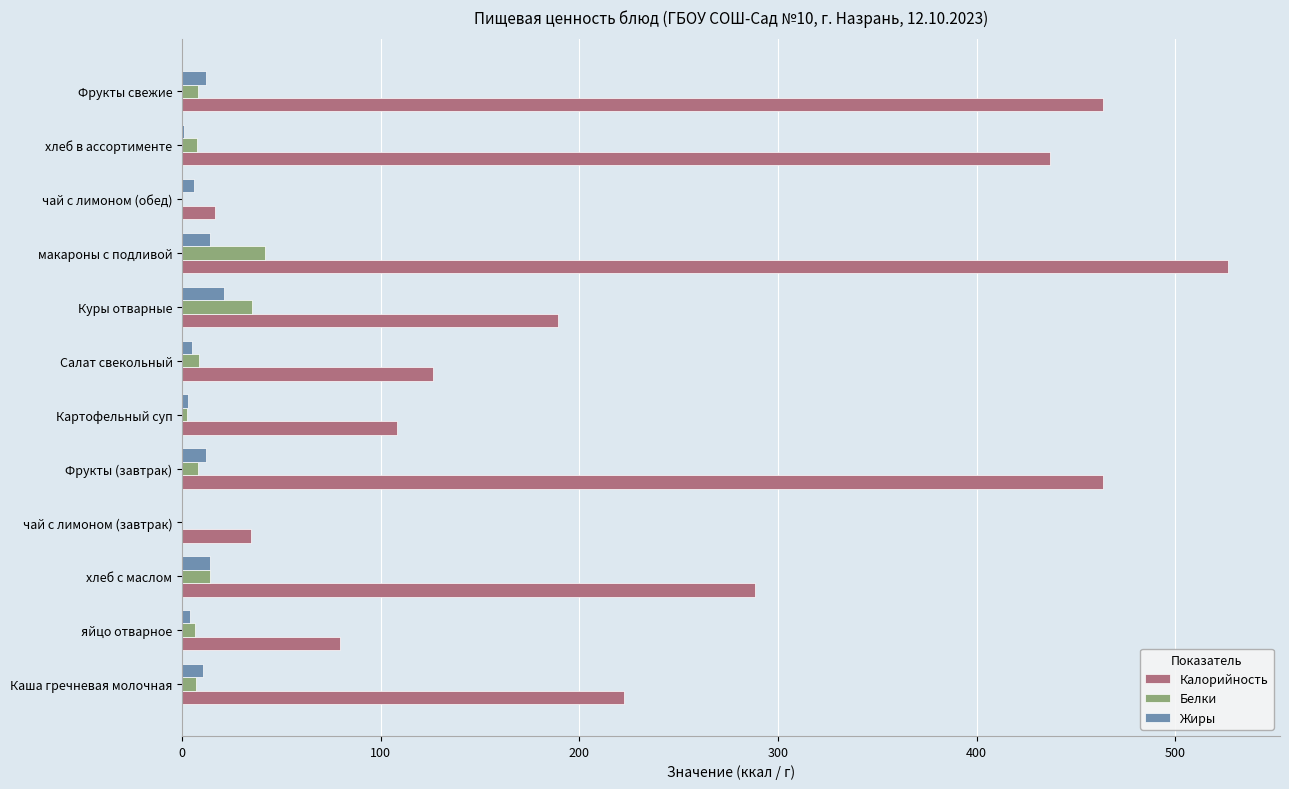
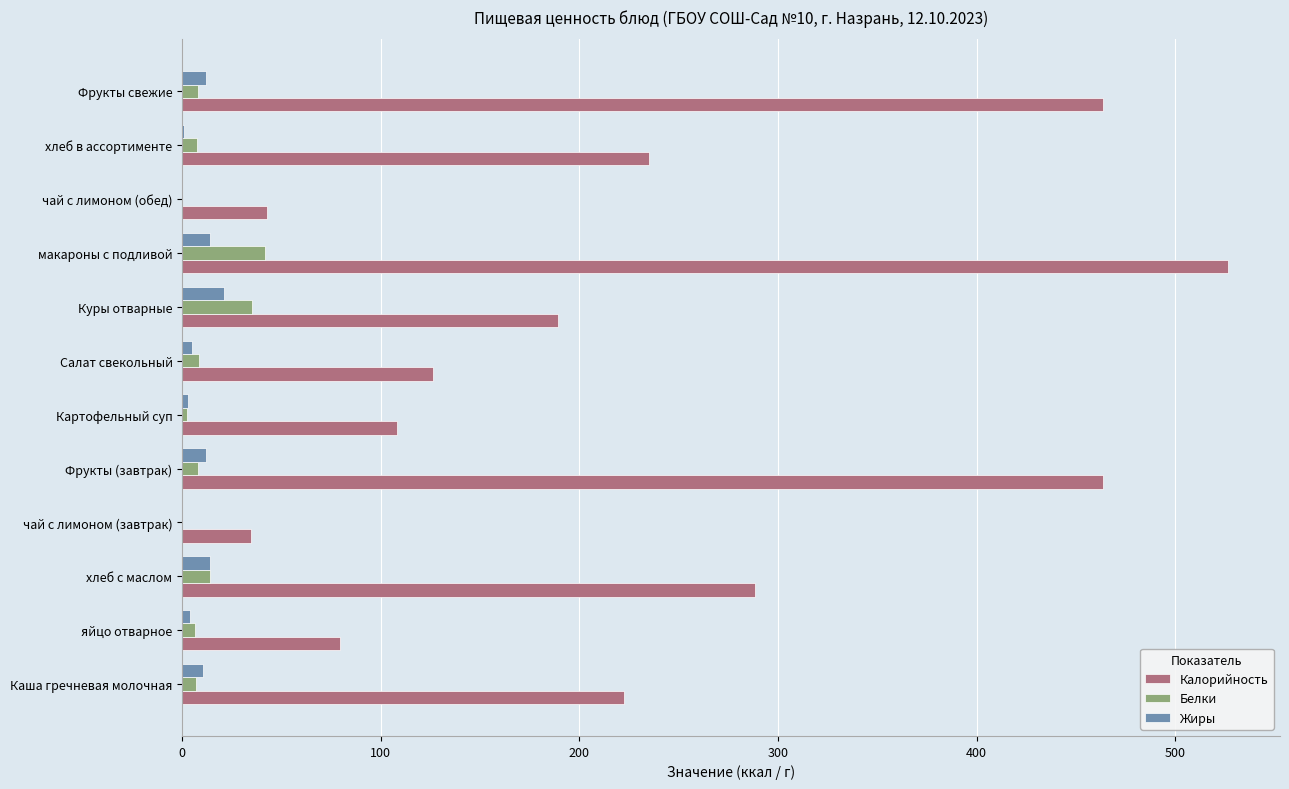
Калорийность, хлеб в ассортименте: 437 -> 235
Жиры, чай с лимоном (обед): 6 -> 0
Калорийность, чай с лимоном (обед): 17 -> 43
